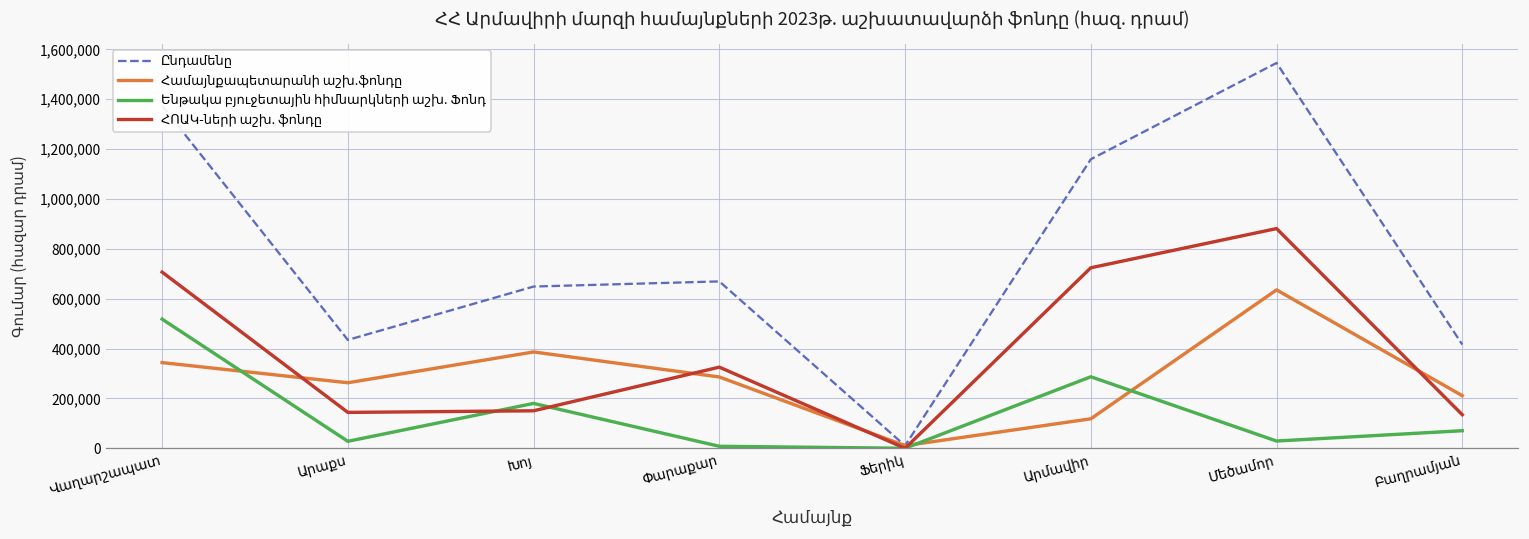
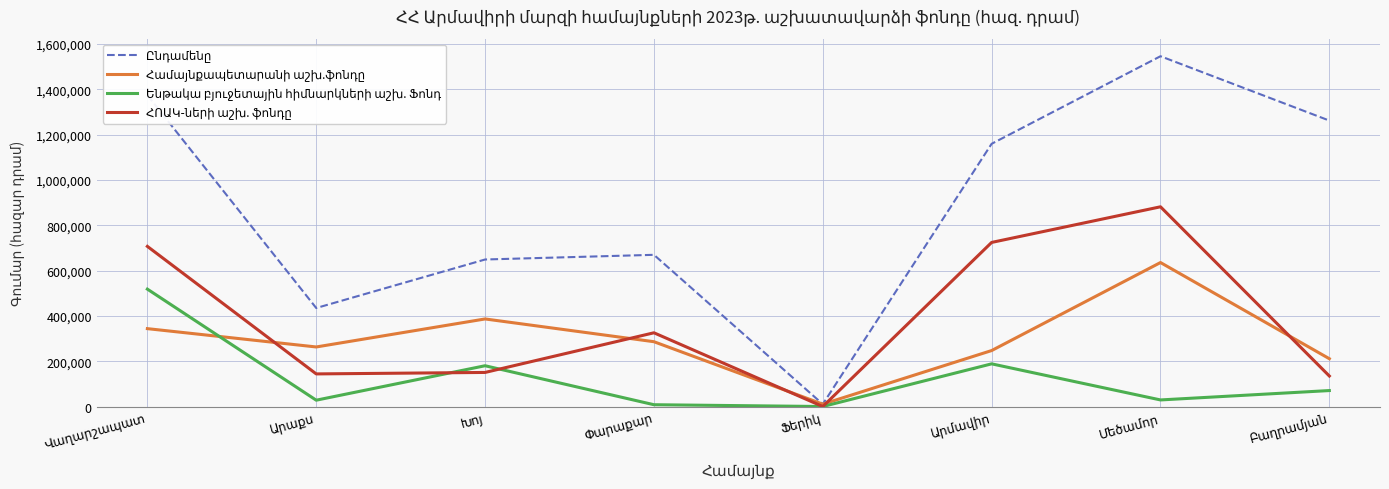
Համայնքապետարանի աշխ.ֆոնդը, Արմավիր: 120,000 -> 250,000
Ենթակա բյուջետային հիմնարկների աշխ. Ֆոնդ, Արմավիր: 290,000 -> 190,000
Ընդամենը, Բաղրամյան: 420,000 -> 1,260,000
